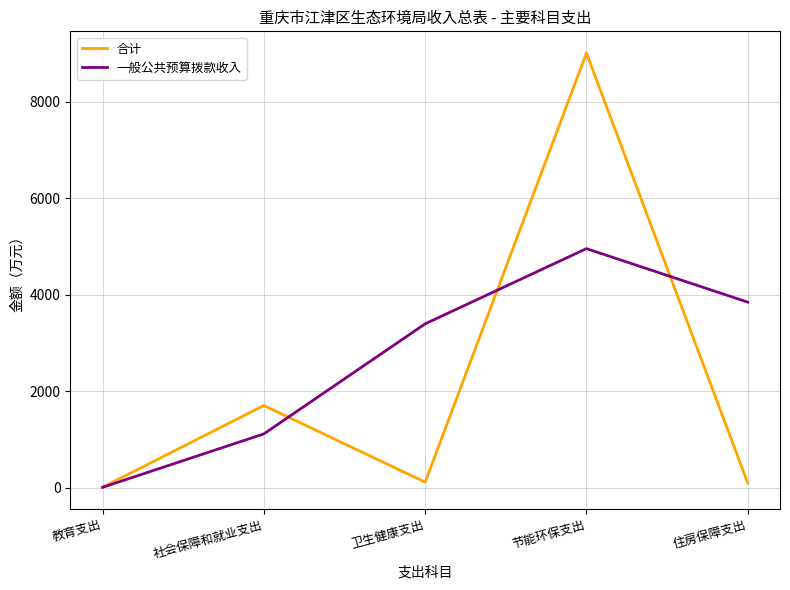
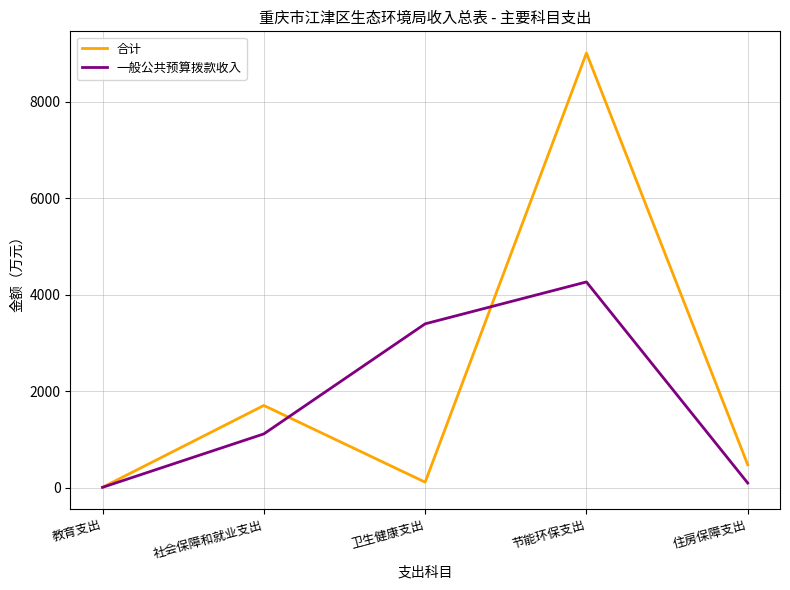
一般公共预算拨款收入, 节能环保支出: 5000 -> 4300
合计, 住房保障支出: 100 -> 500
一般公共预算拨款收入, 住房保障支出: 3800 -> 100
